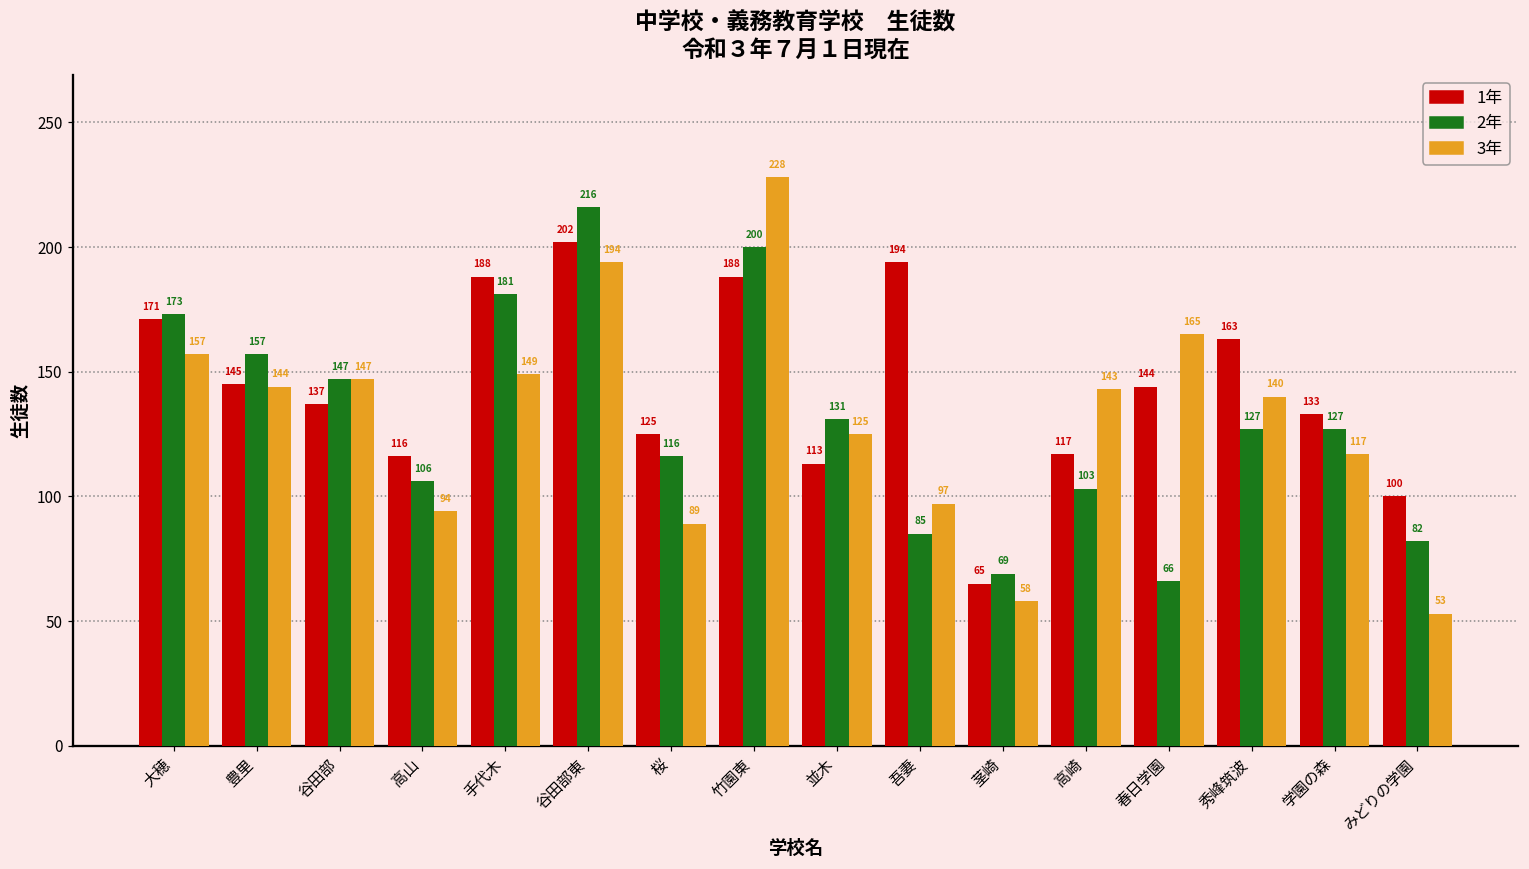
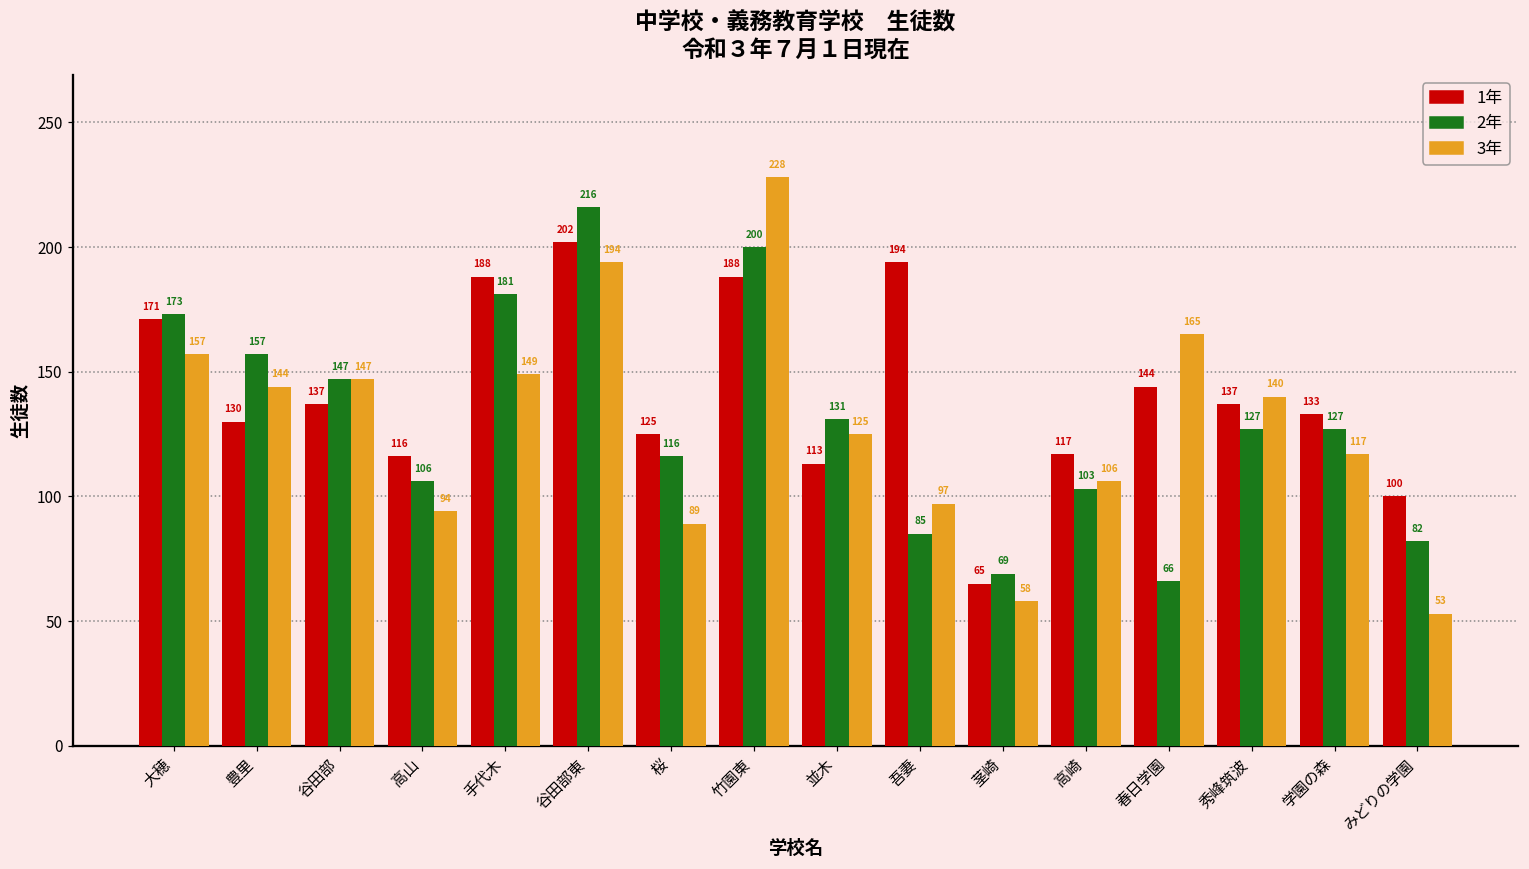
1年, 豊里: 145 -> 130
3年, 高崎: 143 -> 106
1年, 秀峰筑波: 163 -> 137
